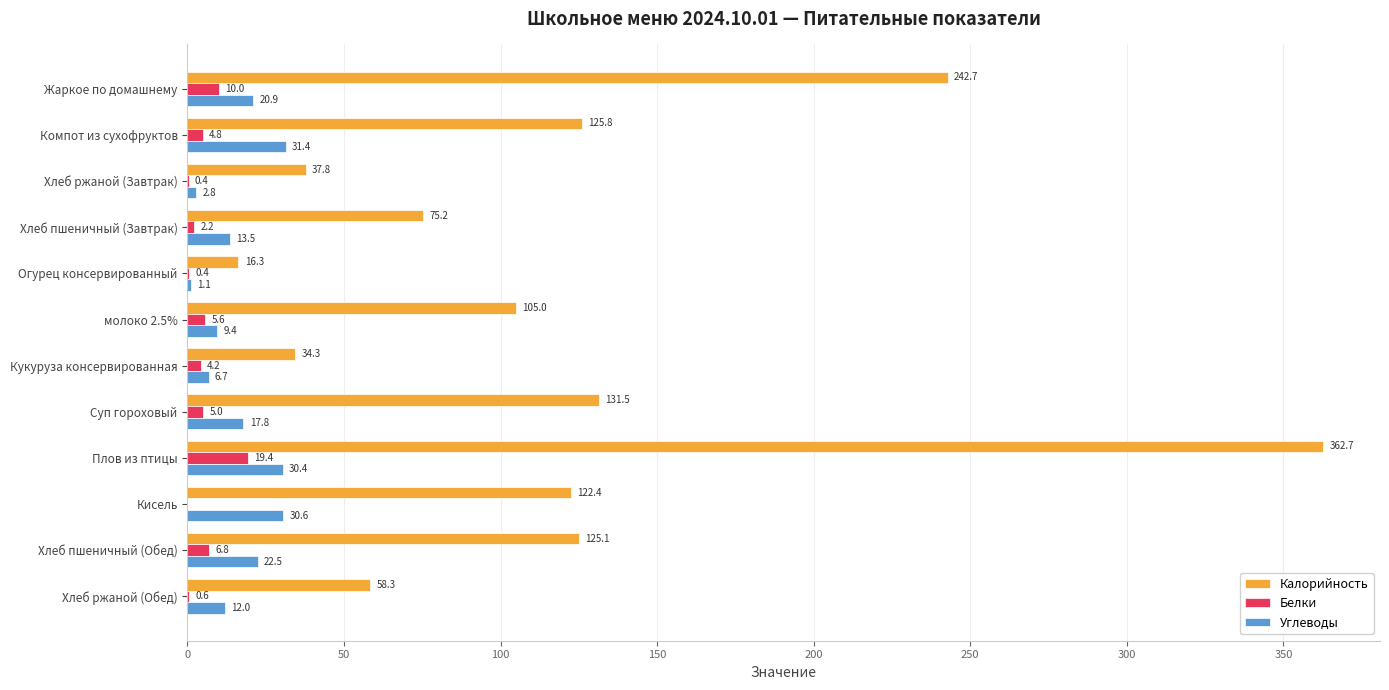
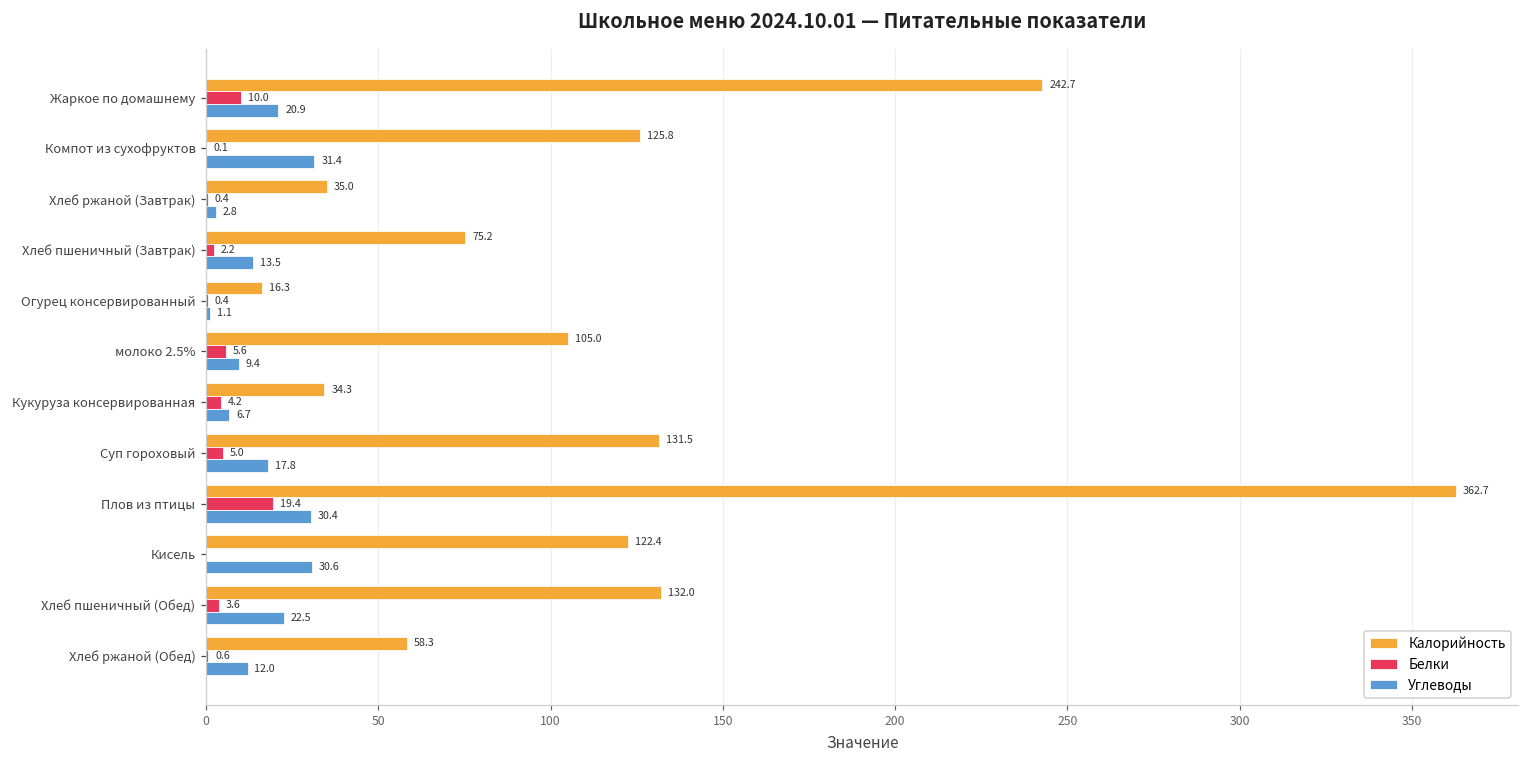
Белки, Компот из сухофруктов: 4.8 -> 0.1
Калорийность, Хлеб ржаной (Завтрак): 37.8 -> 35.0
Калорийность, Хлеб пшеничный (Обед): 125.1 -> 132.0
Белки, Хлеб пшеничный (Обед): 6.8 -> 3.6
